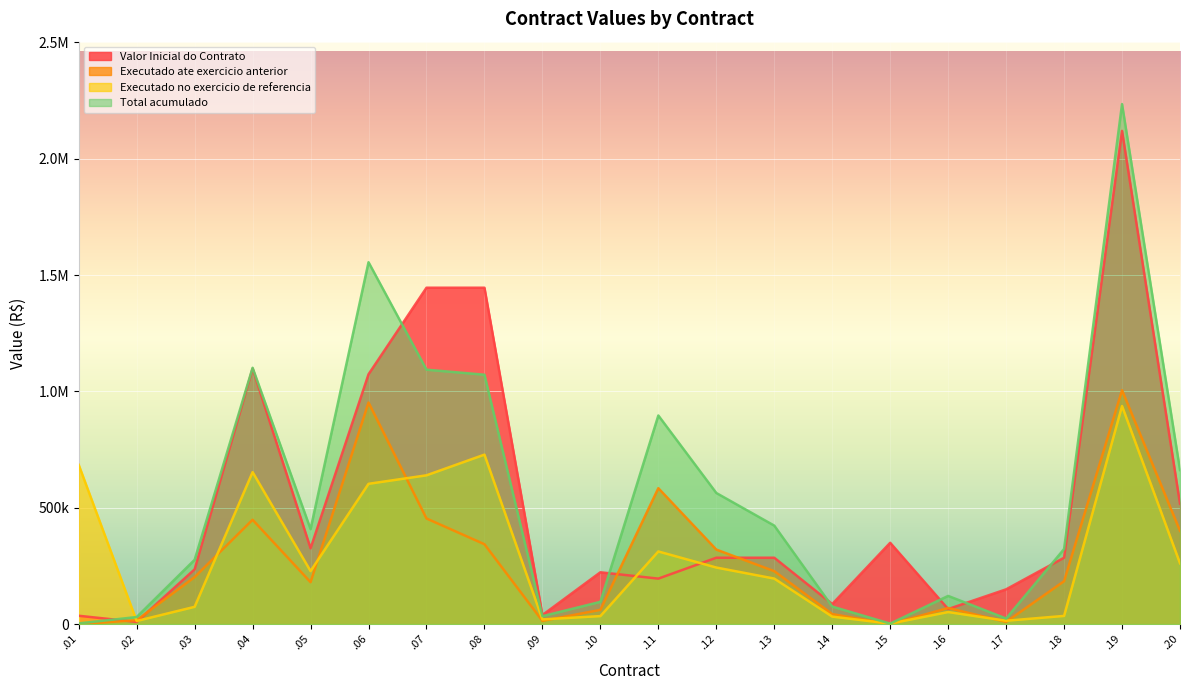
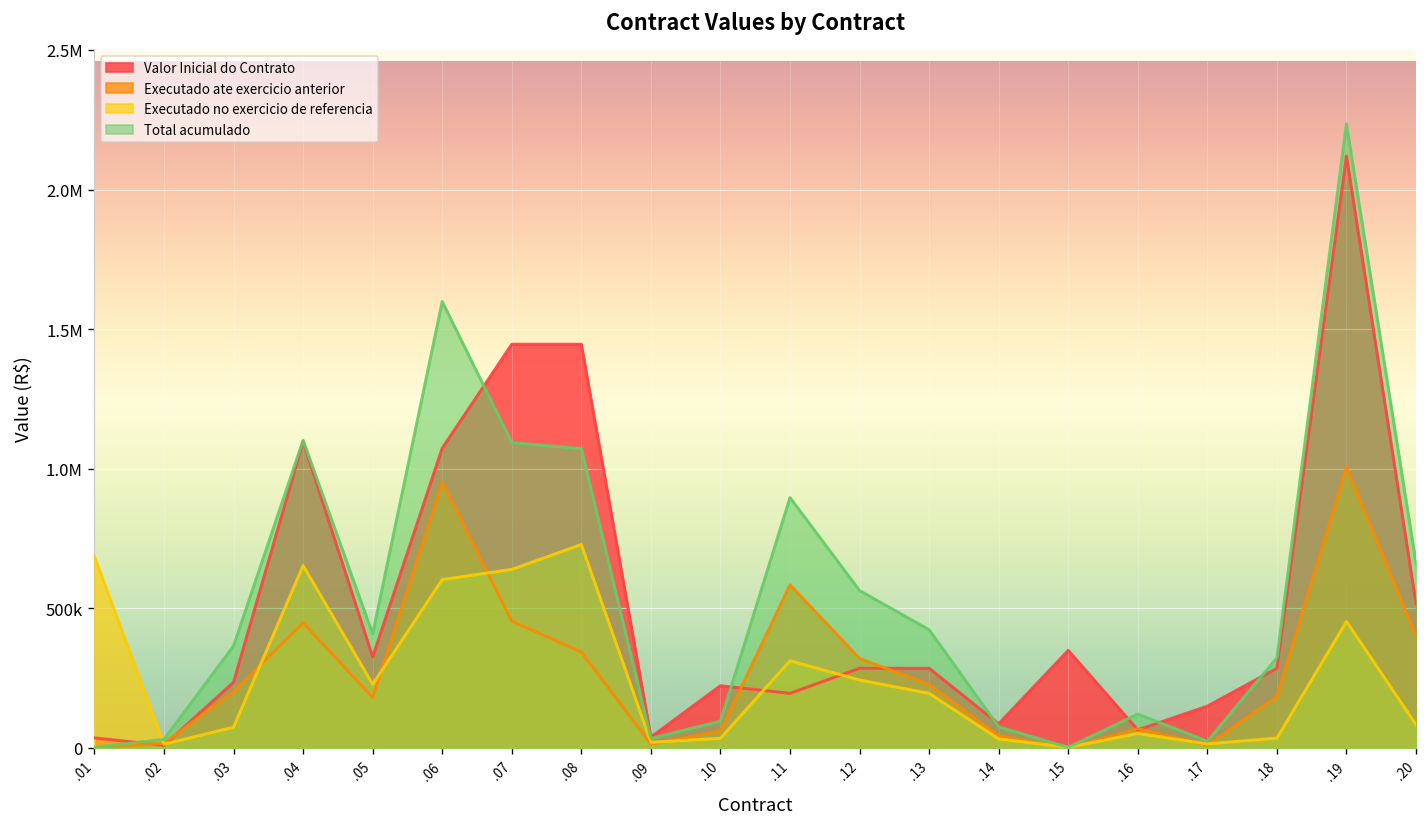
Total acumulado, .03: 280000 -> 370000
Total acumulado, .06: 1560000 -> 1600000
Executado no exercicio de referencia, .19: 940000 -> 450000
Executado no exercicio de referencia, .20: 260000 -> 80000
